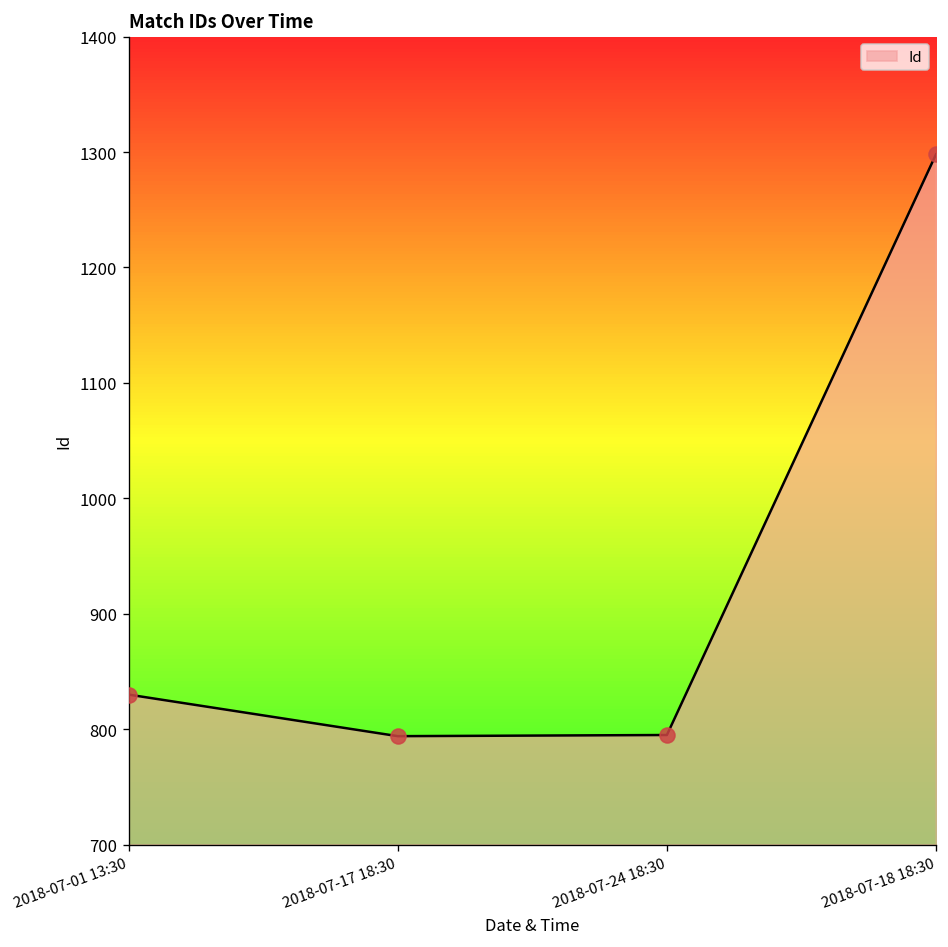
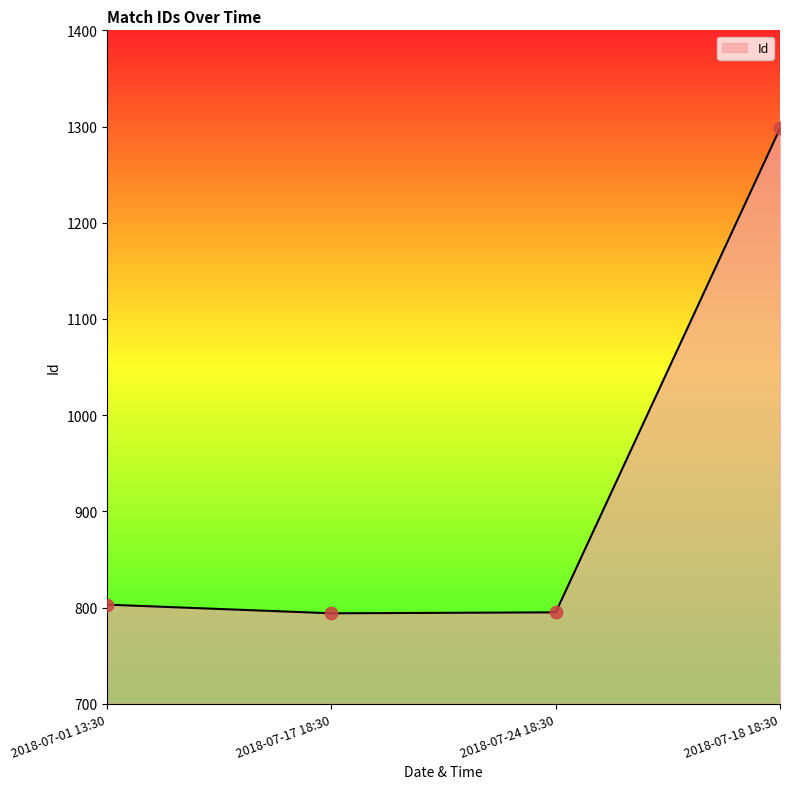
2018-07-01 13:30: 830 -> 800
